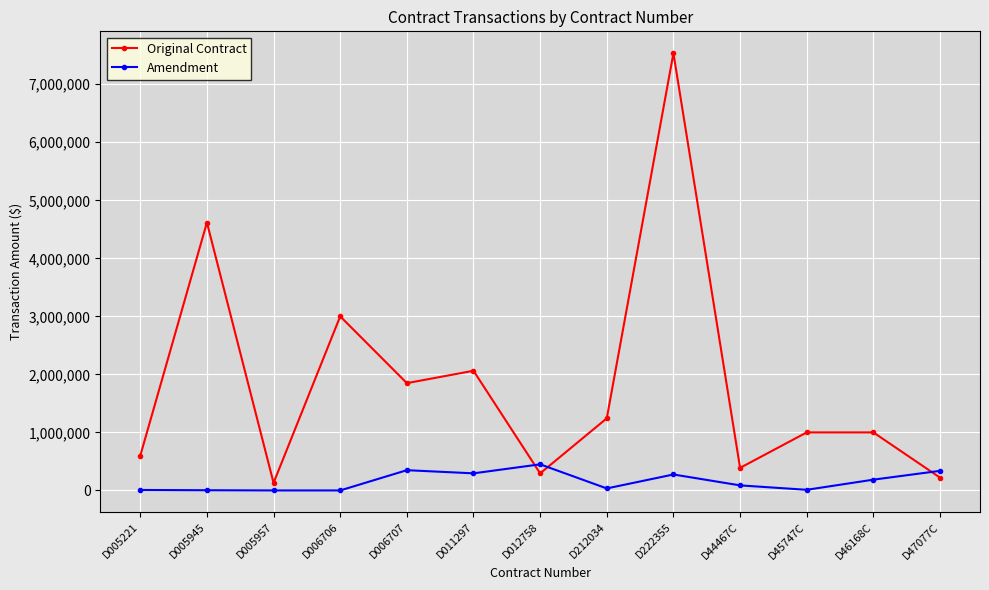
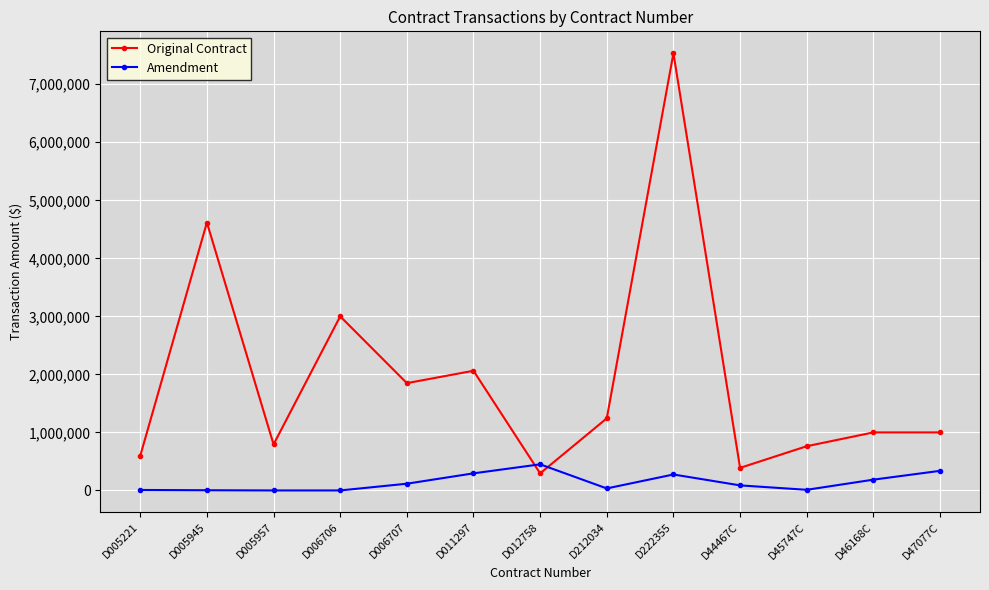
Original Contract, D005957: 100,000 -> 800,000
Amendment, D006707: 300,000 -> 100,000
Original Contract, D45747C: 1,000,000 -> 800,000
Original Contract, D47077C: 200,000 -> 1,000,000
